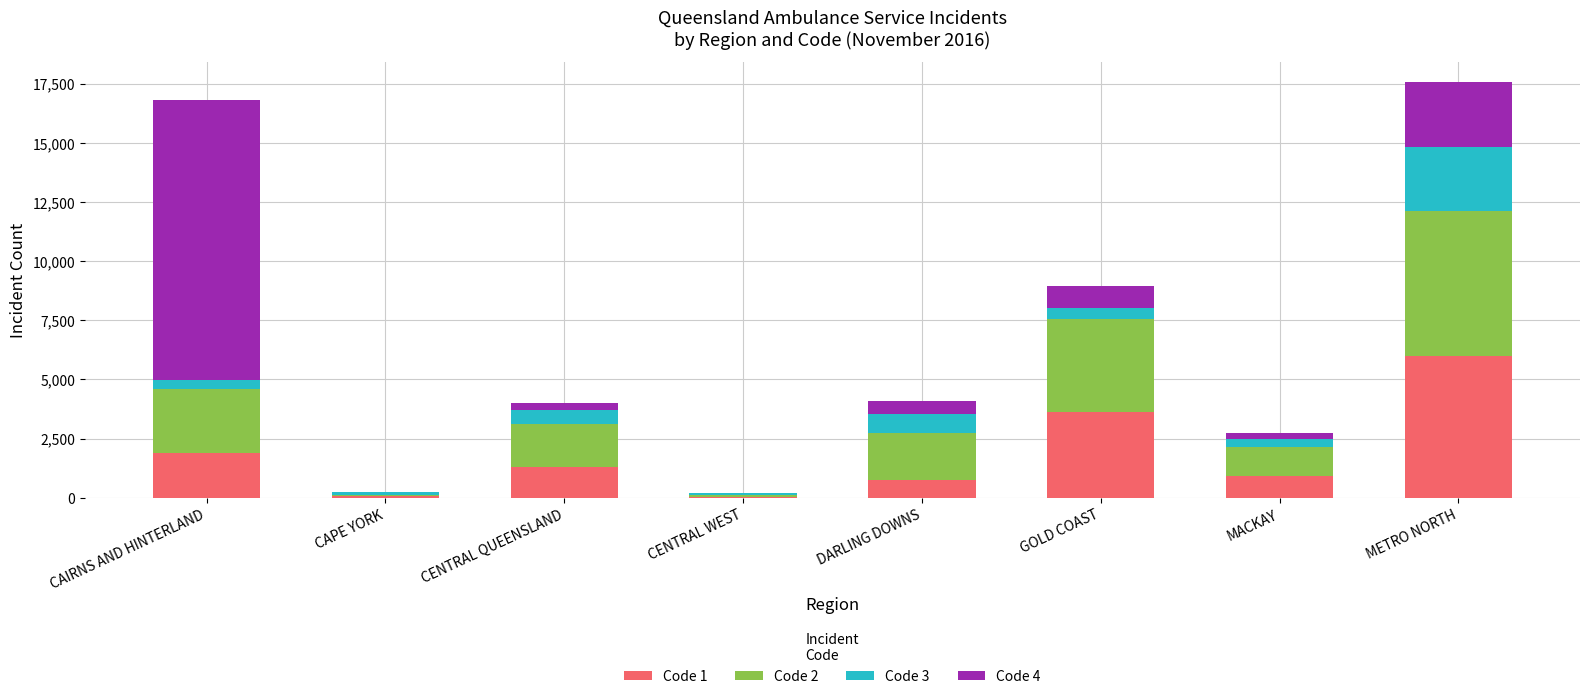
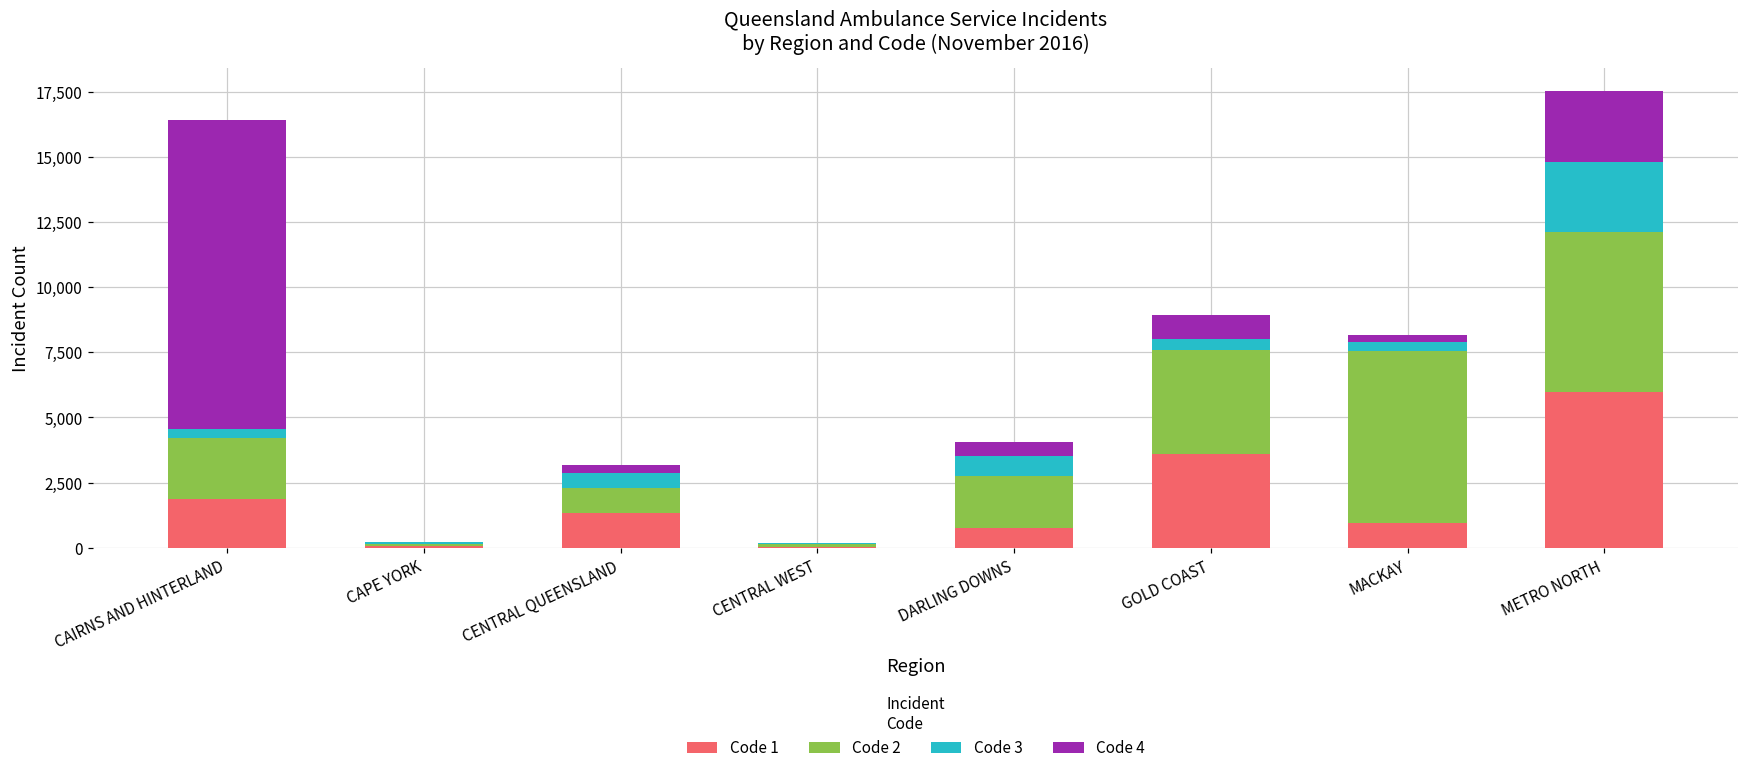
Code 2, CAIRNS AND HINTERLAND: 2,700 -> 2,300
Code 2, CENTRAL QUEENSLAND: 1,800 -> 1,000
Code 2, MACKAY: 1,200 -> 6,600
